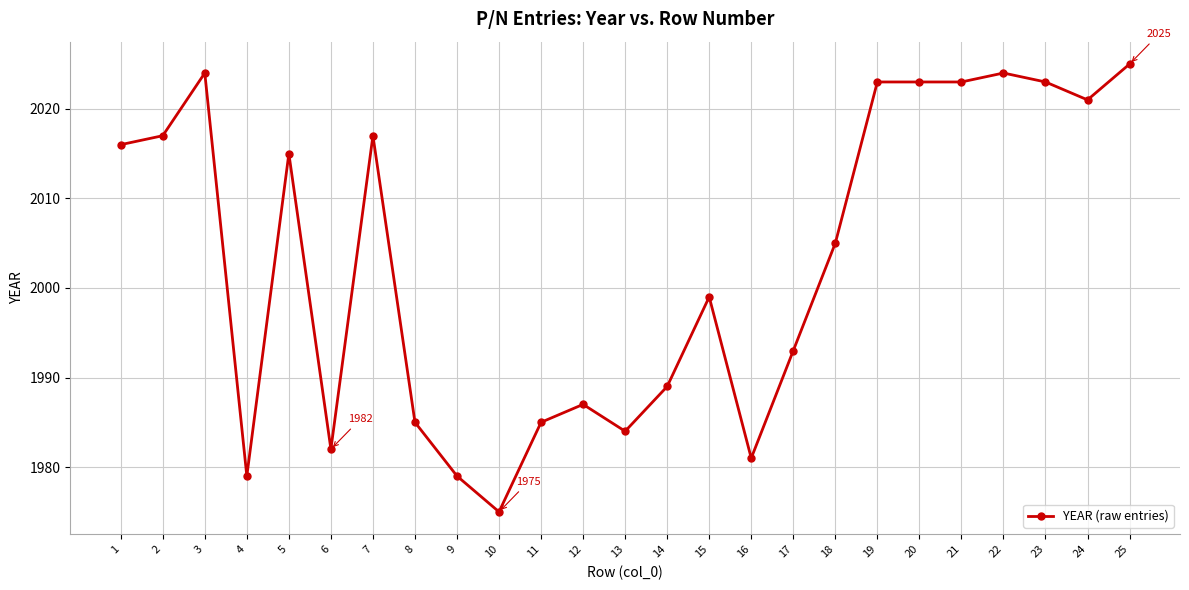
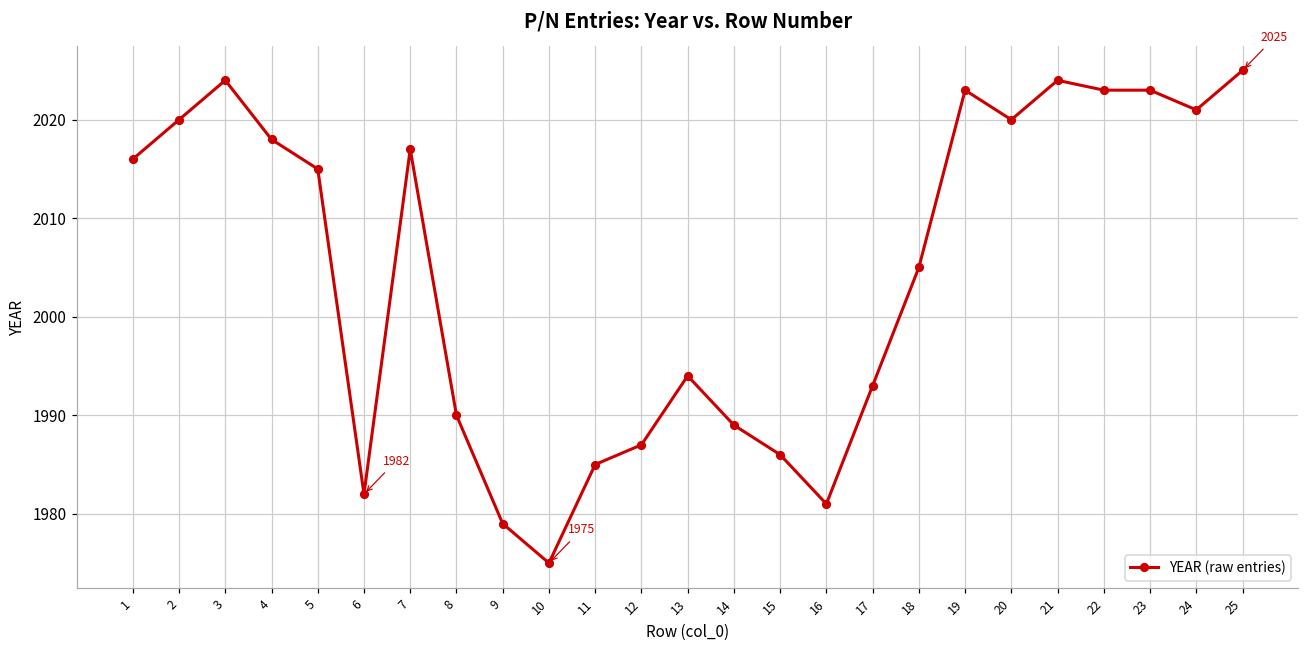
2: 2017 -> 2020
4: 1979 -> 2018
8: 1985 -> 1990
13: 1984 -> 1994
15: 1999 -> 1986
20: 2023 -> 2020
21: 2023 -> 2024
22: 2024 -> 2023
